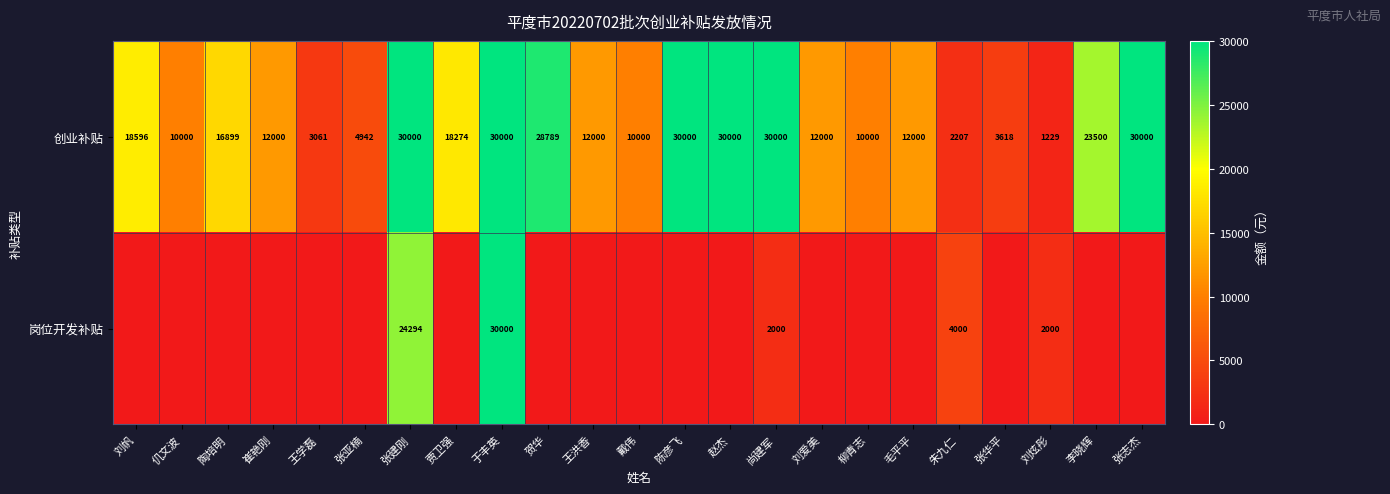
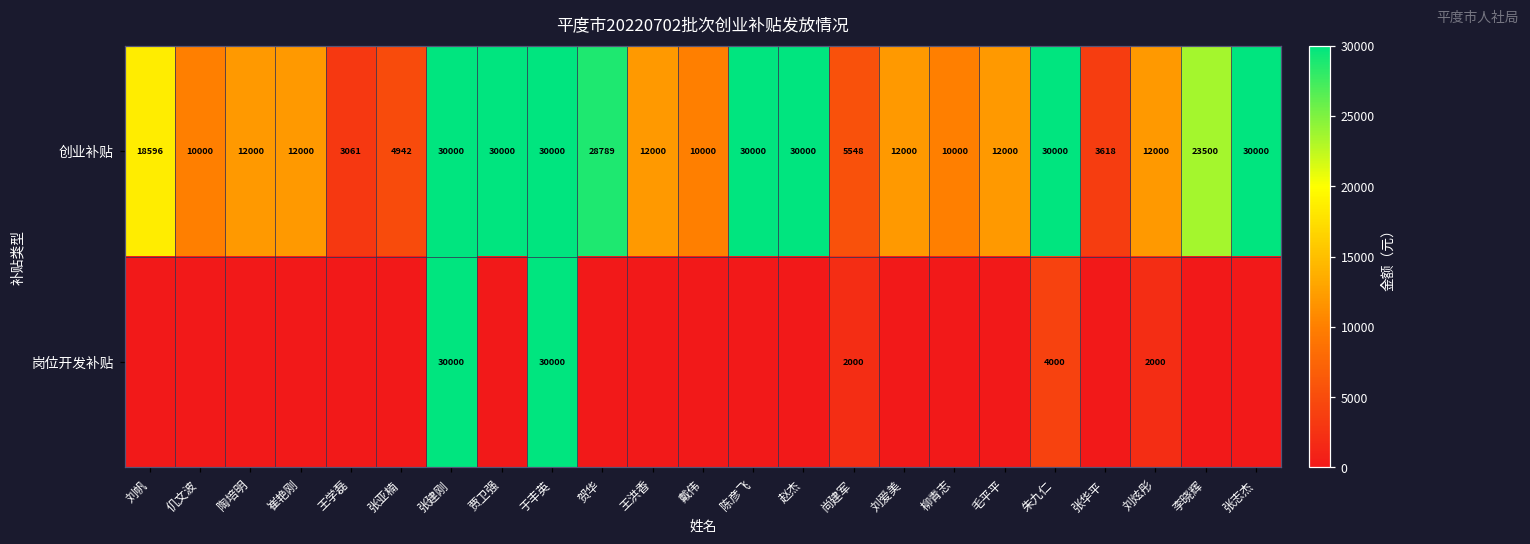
创业补贴, 陶培明: 16899 -> 12000
创业补贴, 贾卫强: 18274 -> 30000
创业补贴, 尚建军: 30000 -> 5548
创业补贴, 朱九仁: 2207 -> 30000
创业补贴, 刘炫彤: 1229 -> 12000
岗位开发补贴, 张建刚: 24294 -> 30000
